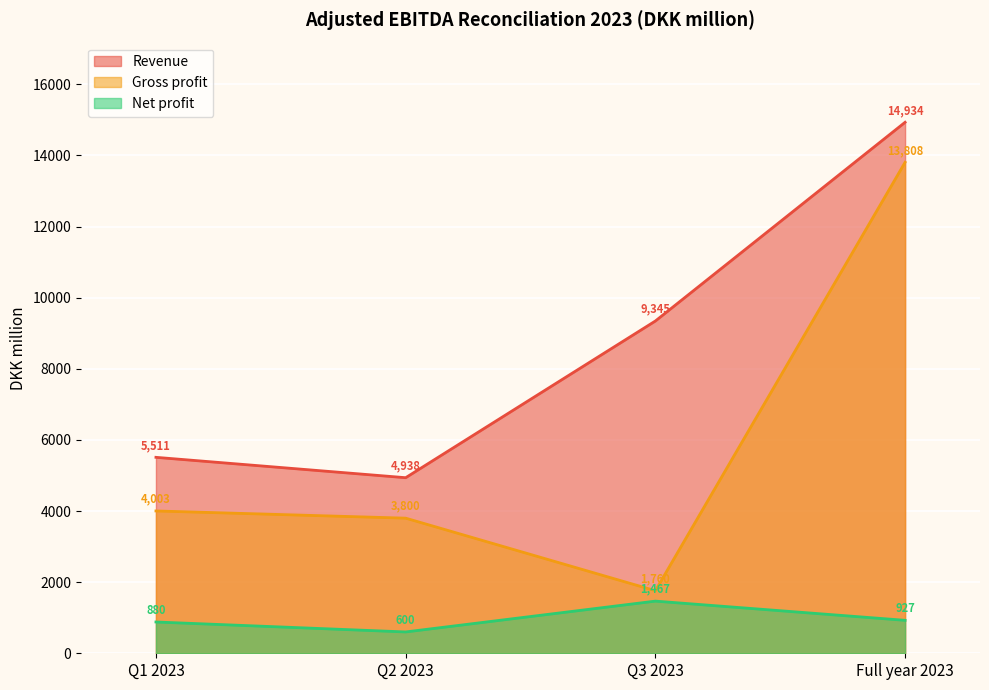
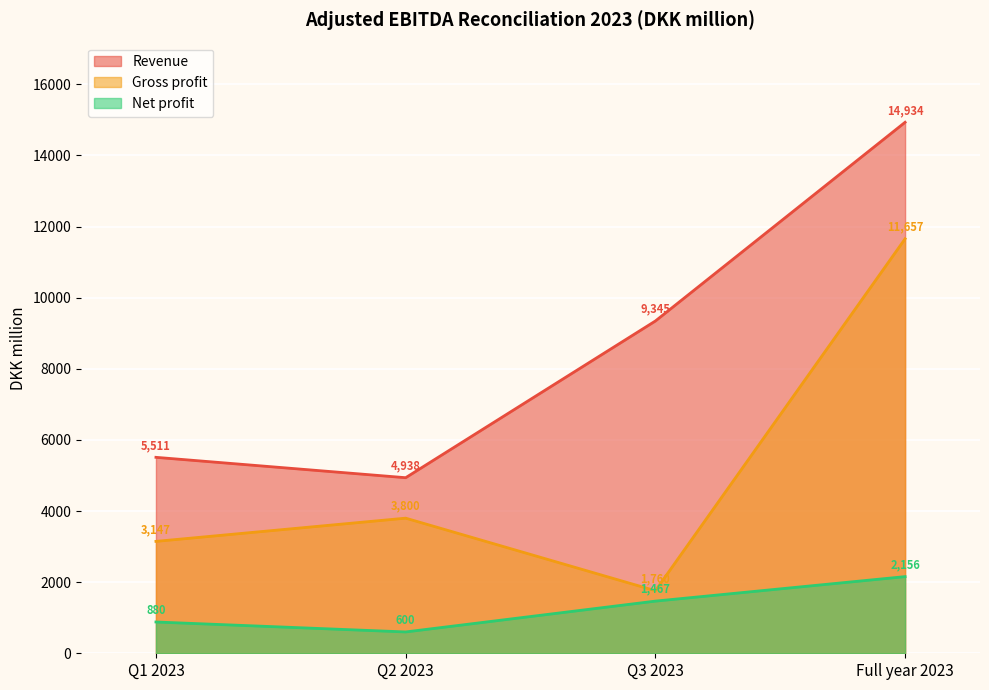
Gross profit, Q1 2023: 4,003 -> 3,147
Gross profit, Full year 2023: 13,808 -> 11,657
Net profit, Full year 2023: 927 -> 2,156
